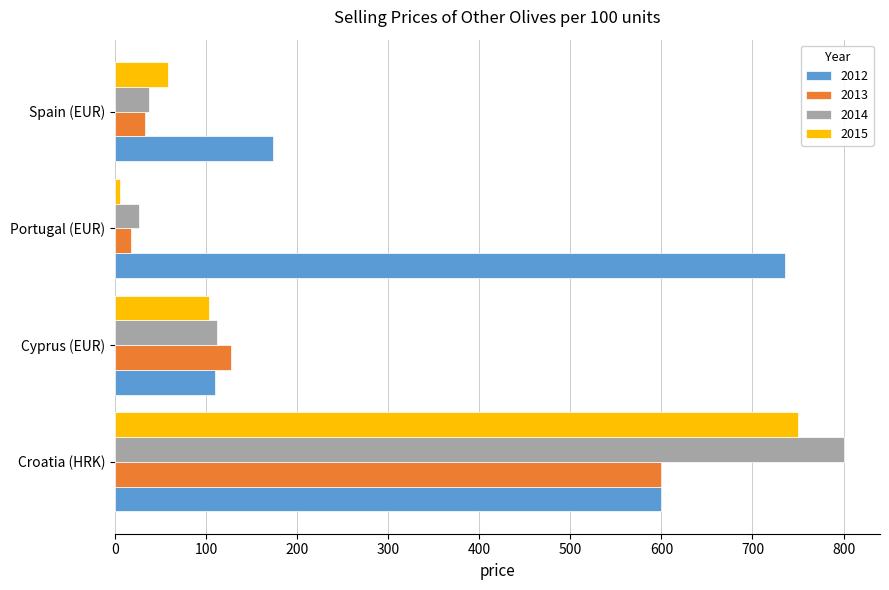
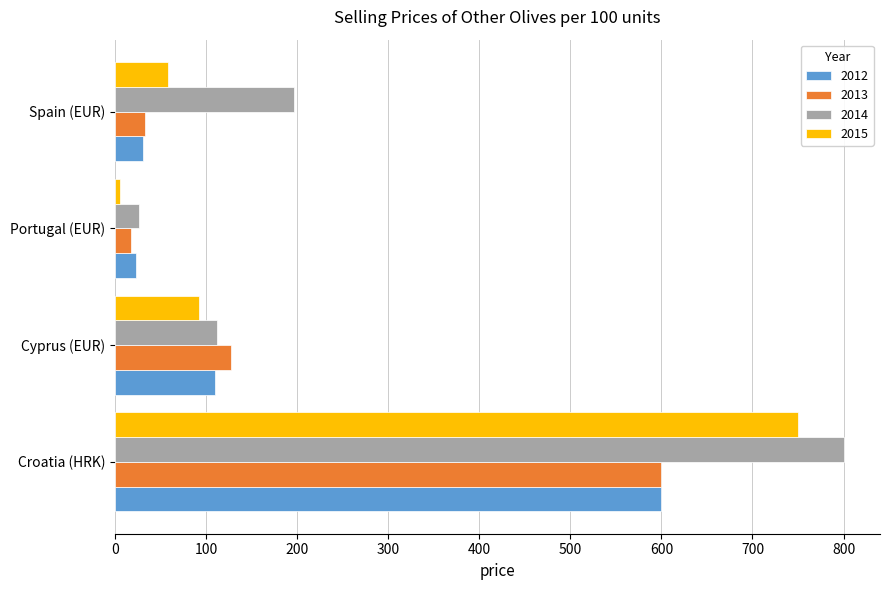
2014, Spain (EUR): 40 -> 200
2012, Spain (EUR): 170 -> 30
2012, Portugal (EUR): 740 -> 20
2015, Cyprus (EUR): 100 -> 90
